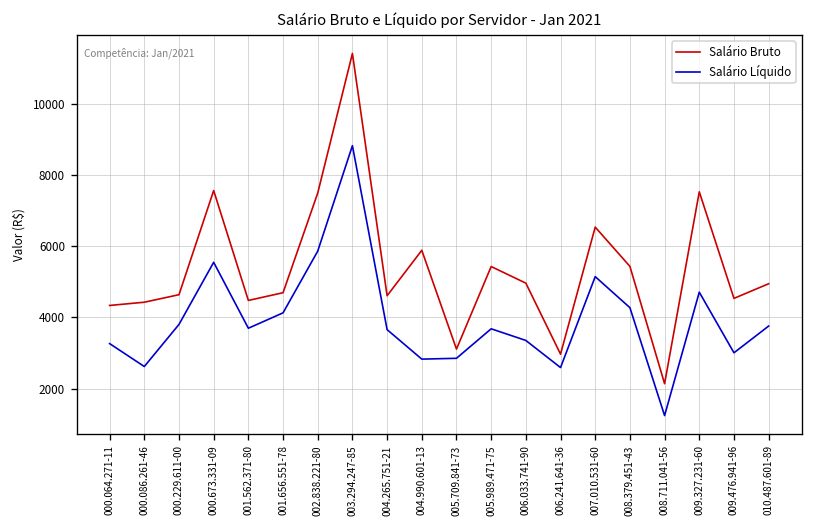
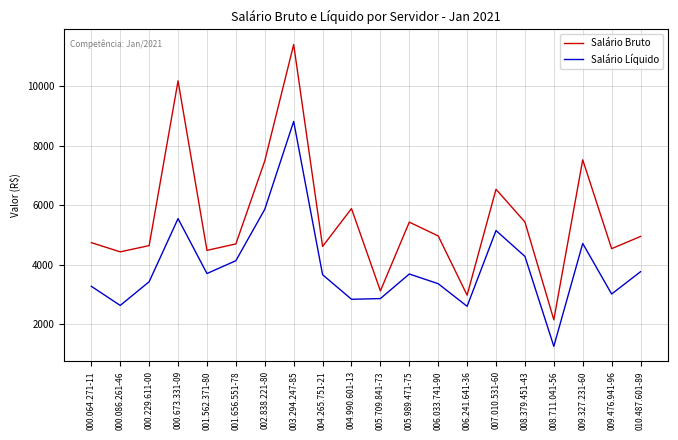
Salário Bruto, 000.064.271-11: 4300 -> 4700
Salário Líquido, 000.229.611-00: 3800 -> 3400
Salário Bruto, 000.673.331-09: 7600 -> 10200
